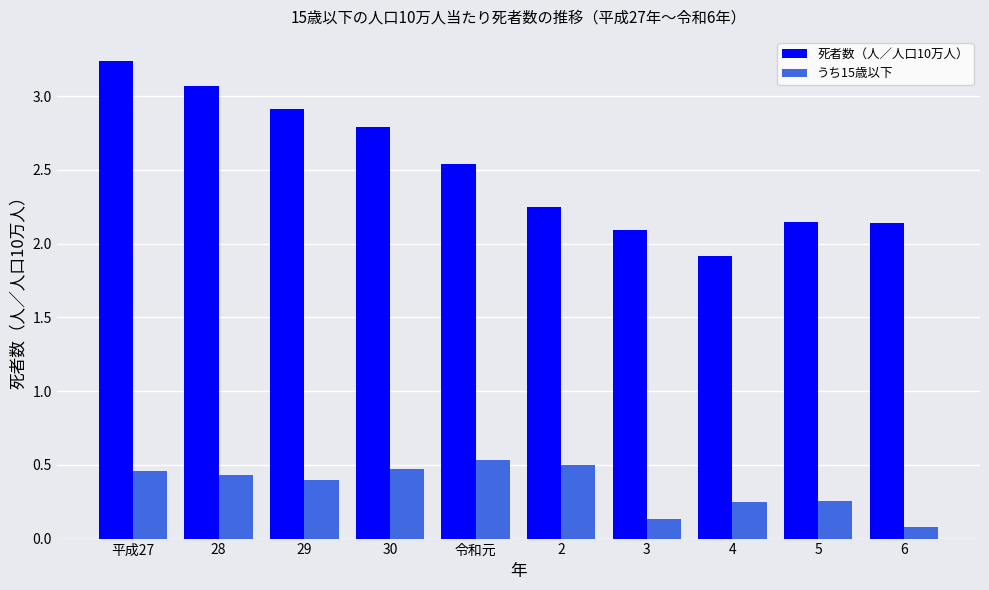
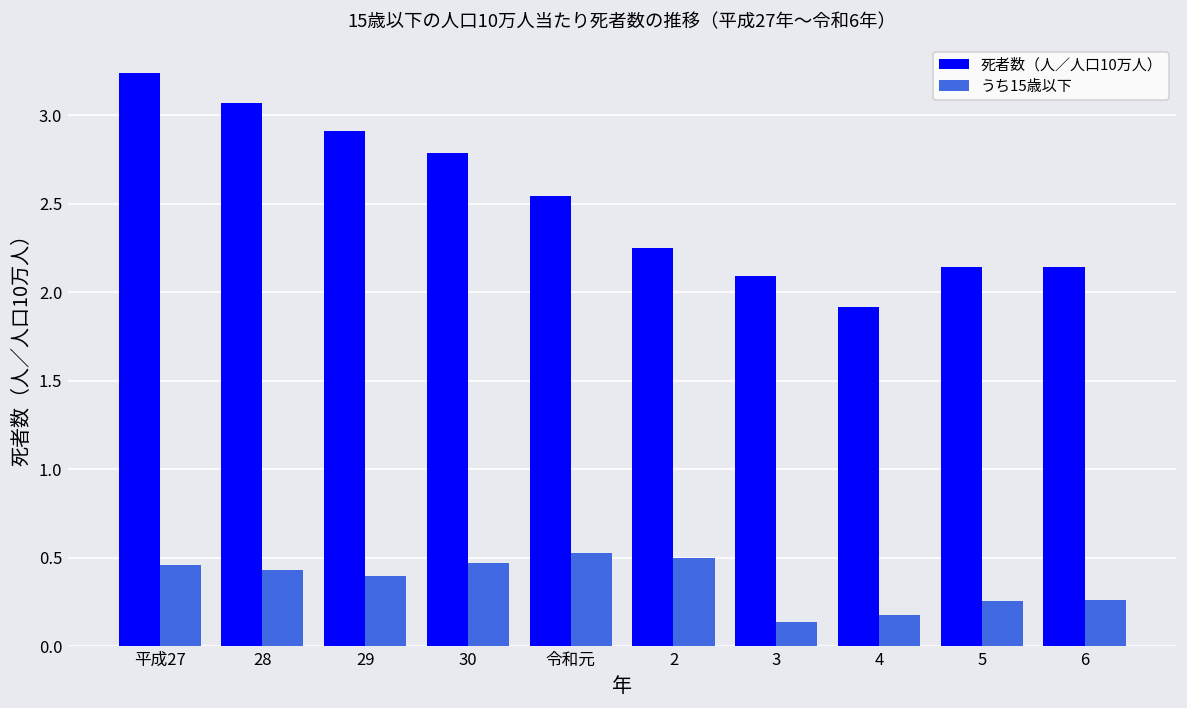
うち15歳以下, 4: 0.25 -> 0.18
うち15歳以下, 6: 0.08 -> 0.26
